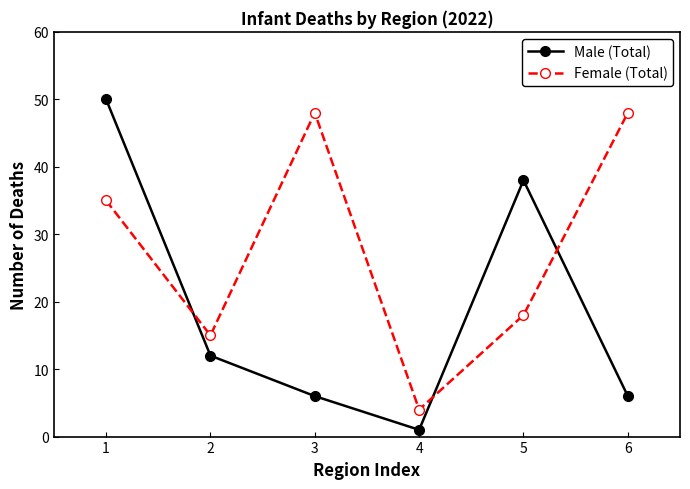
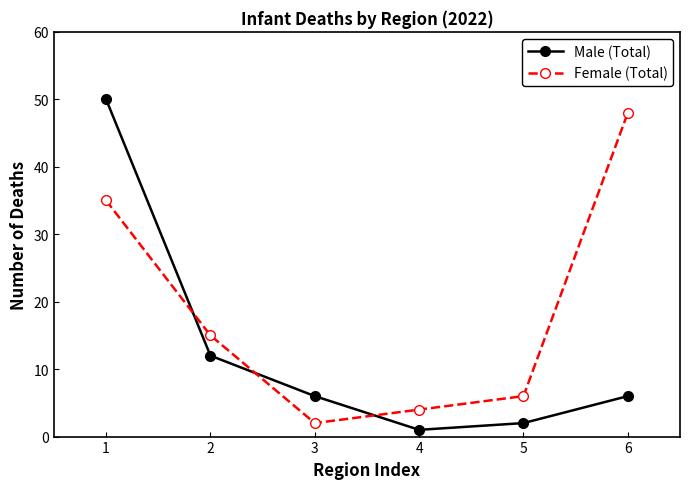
Female (Total), 3: 48 -> 2
Male (Total), 5: 38 -> 2
Female (Total), 5: 18 -> 6
